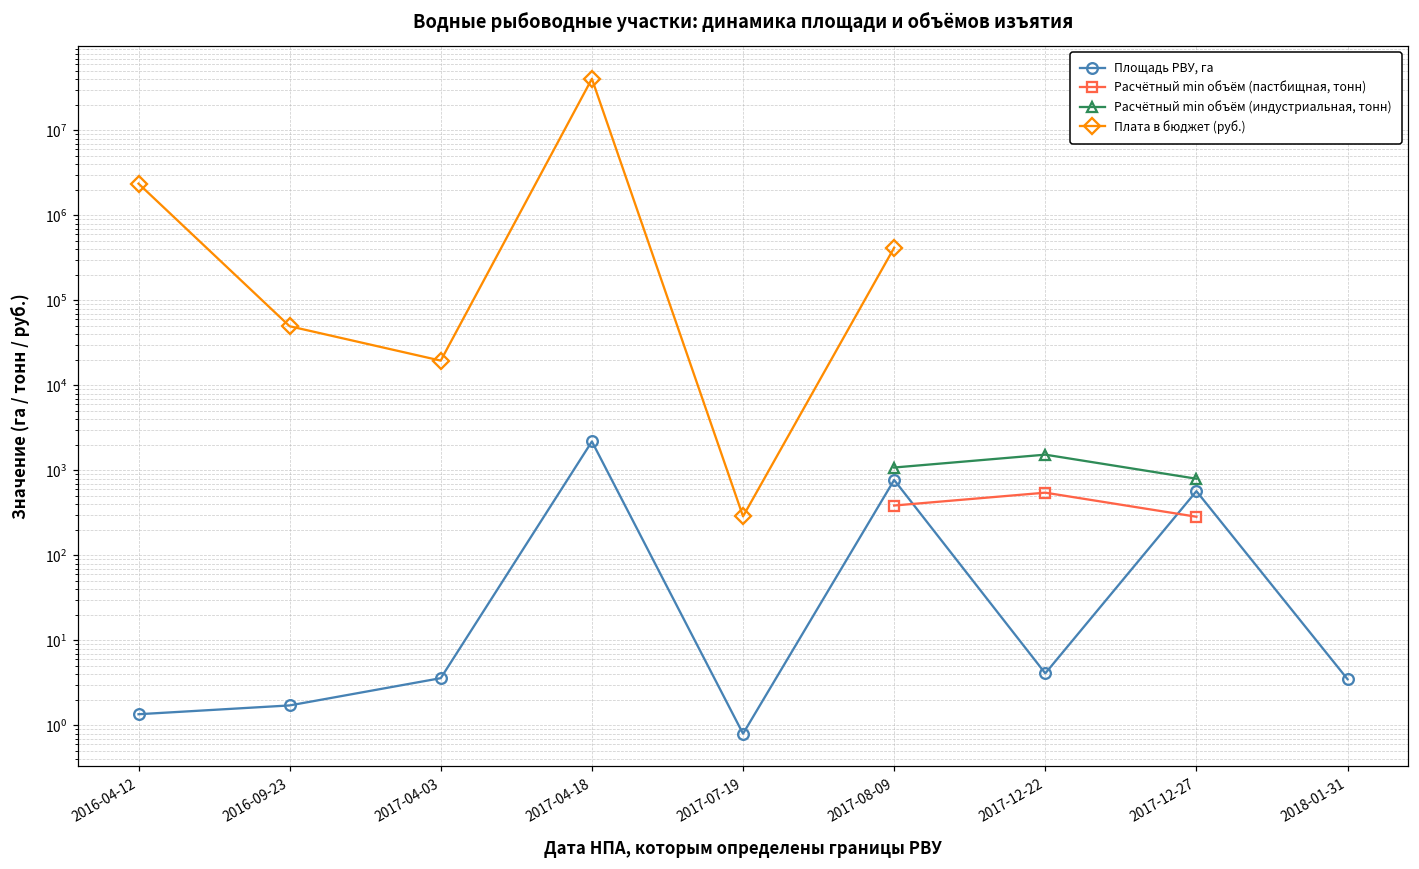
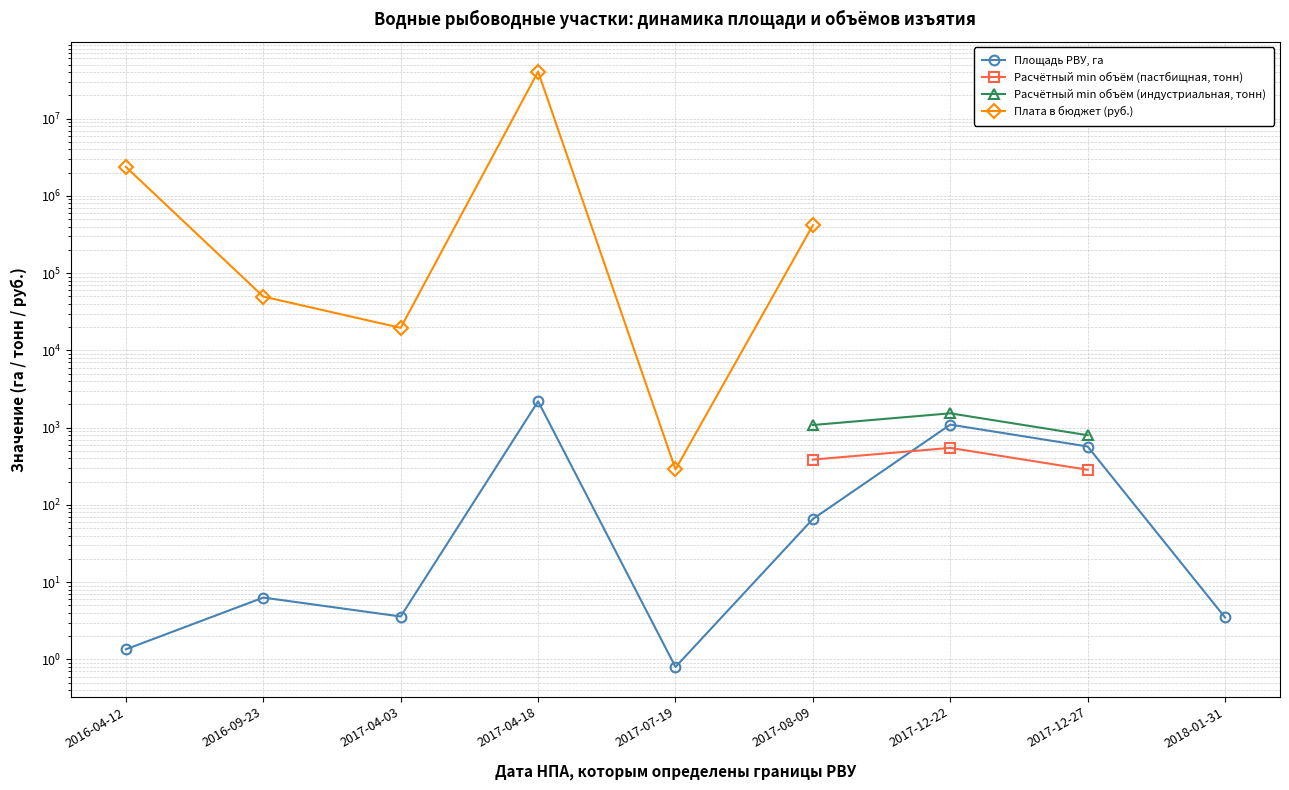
Площадь РВУ, га, 2016-09-23: 1.7 -> 6
Площадь РВУ, га, 2017-08-09: 800 -> 70
Площадь РВУ, га, 2017-12-22: 4 -> 1100
